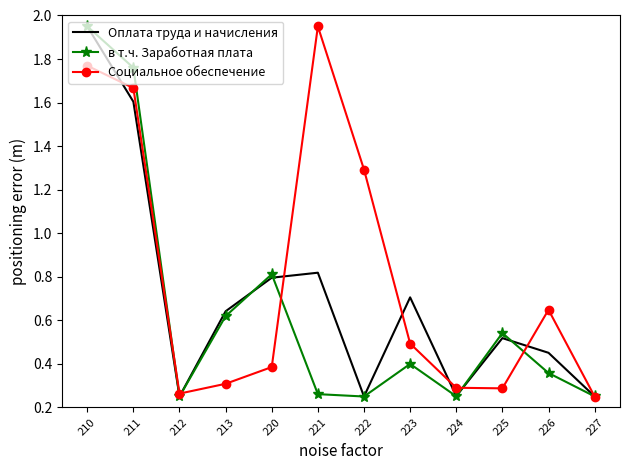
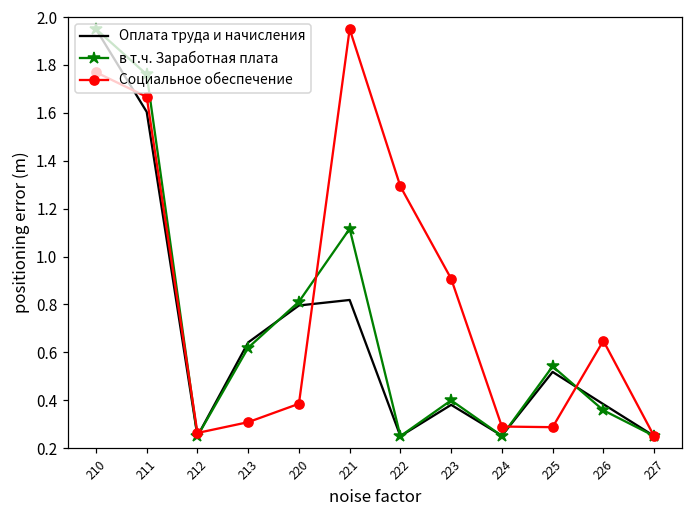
в т.ч. Заработная плата, 221: 0.26 -> 1.12
Оплата труда и начисления, 223: 0.71 -> 0.38
Социальное обеспечение, 223: 0.49 -> 0.91
Оплата труда и начисления, 226: 0.45 -> 0.38
